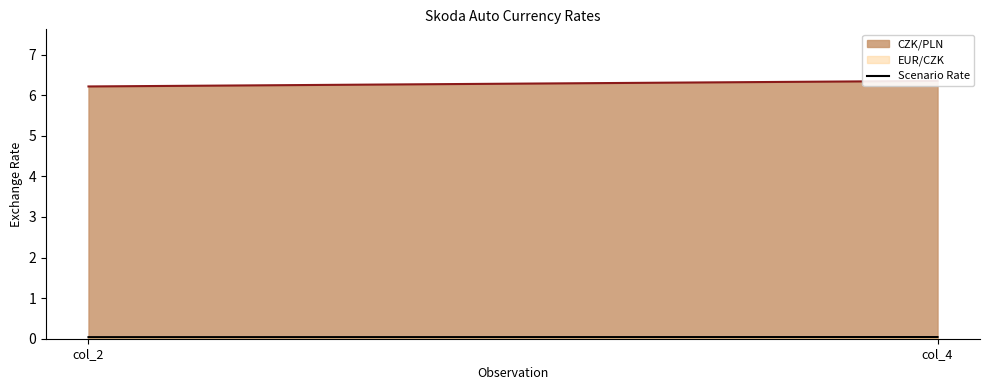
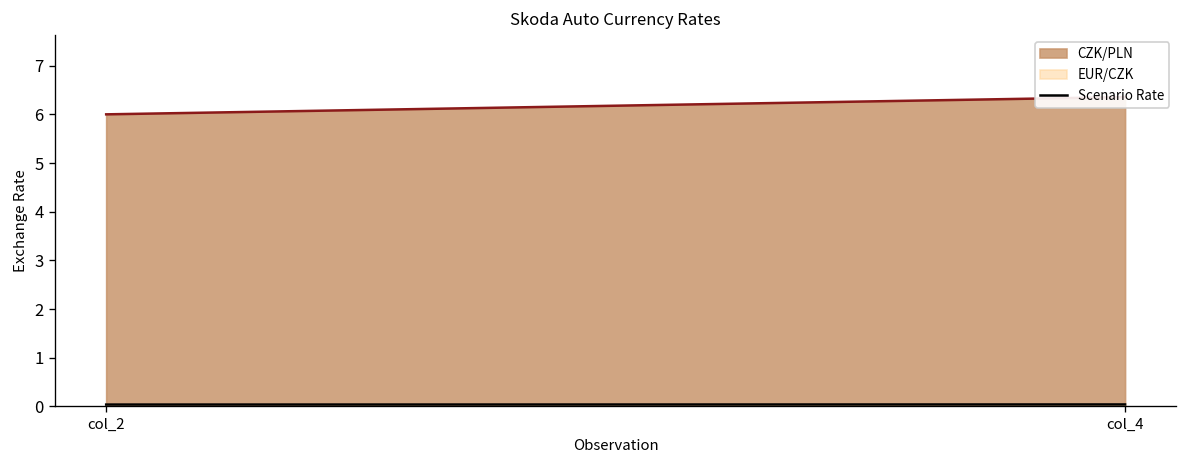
CZK/PLN, col_2: 6.2 -> 6.0
